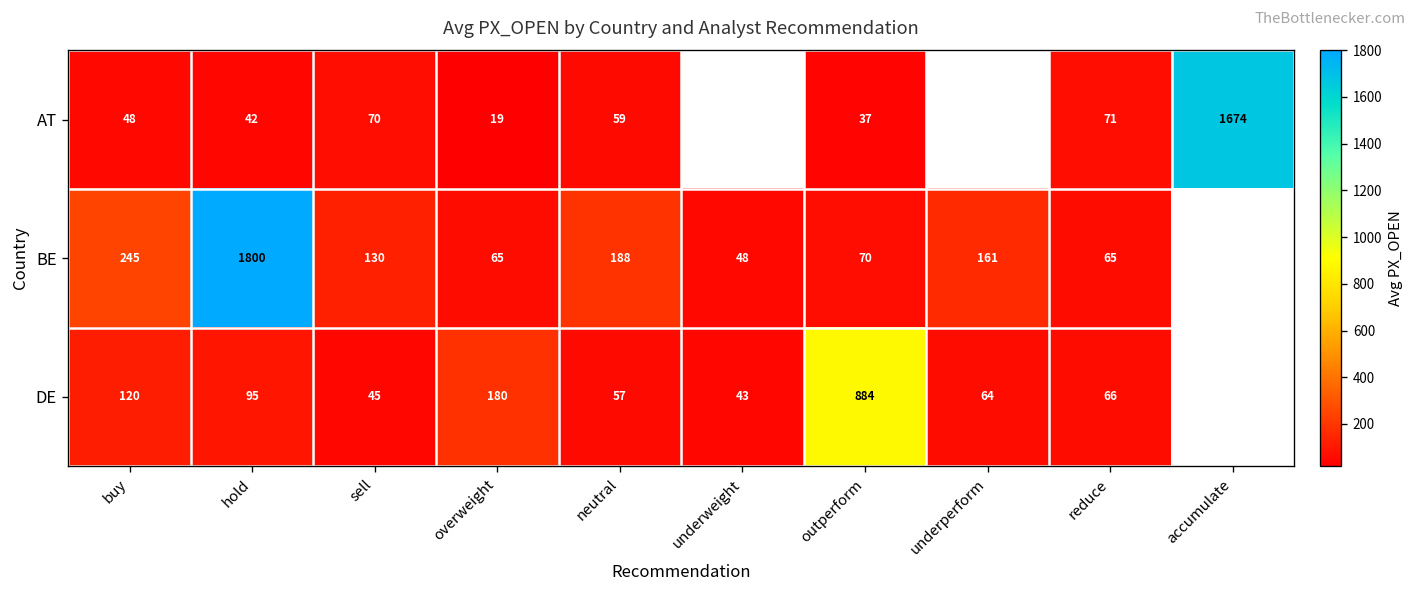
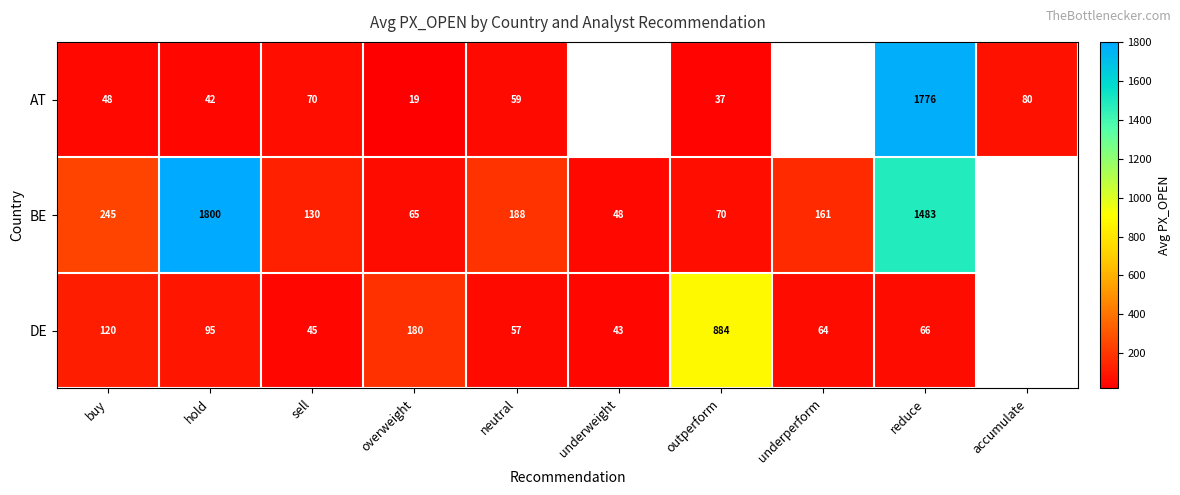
AT, reduce: 71 -> 1776
AT, accumulate: 1674 -> 80
BE, reduce: 65 -> 1483
